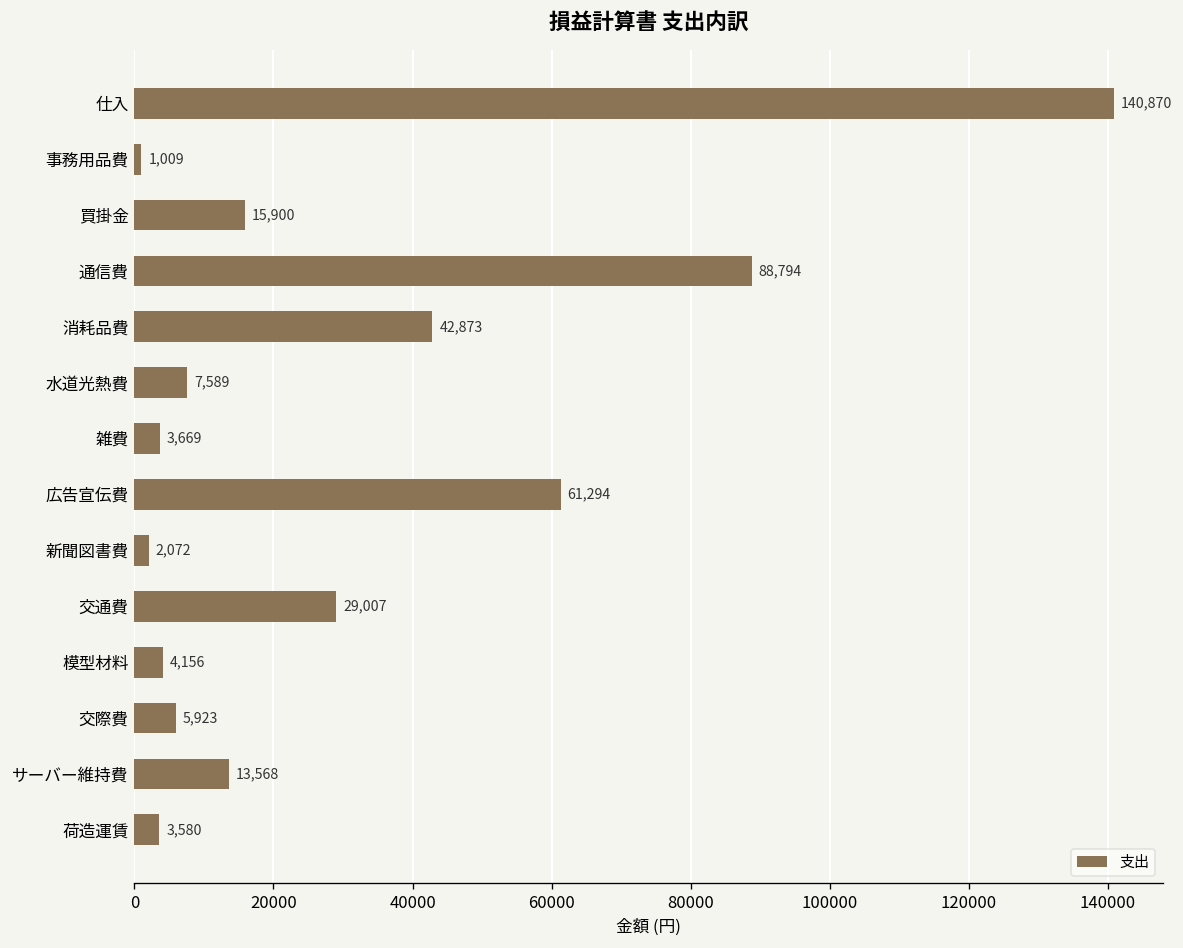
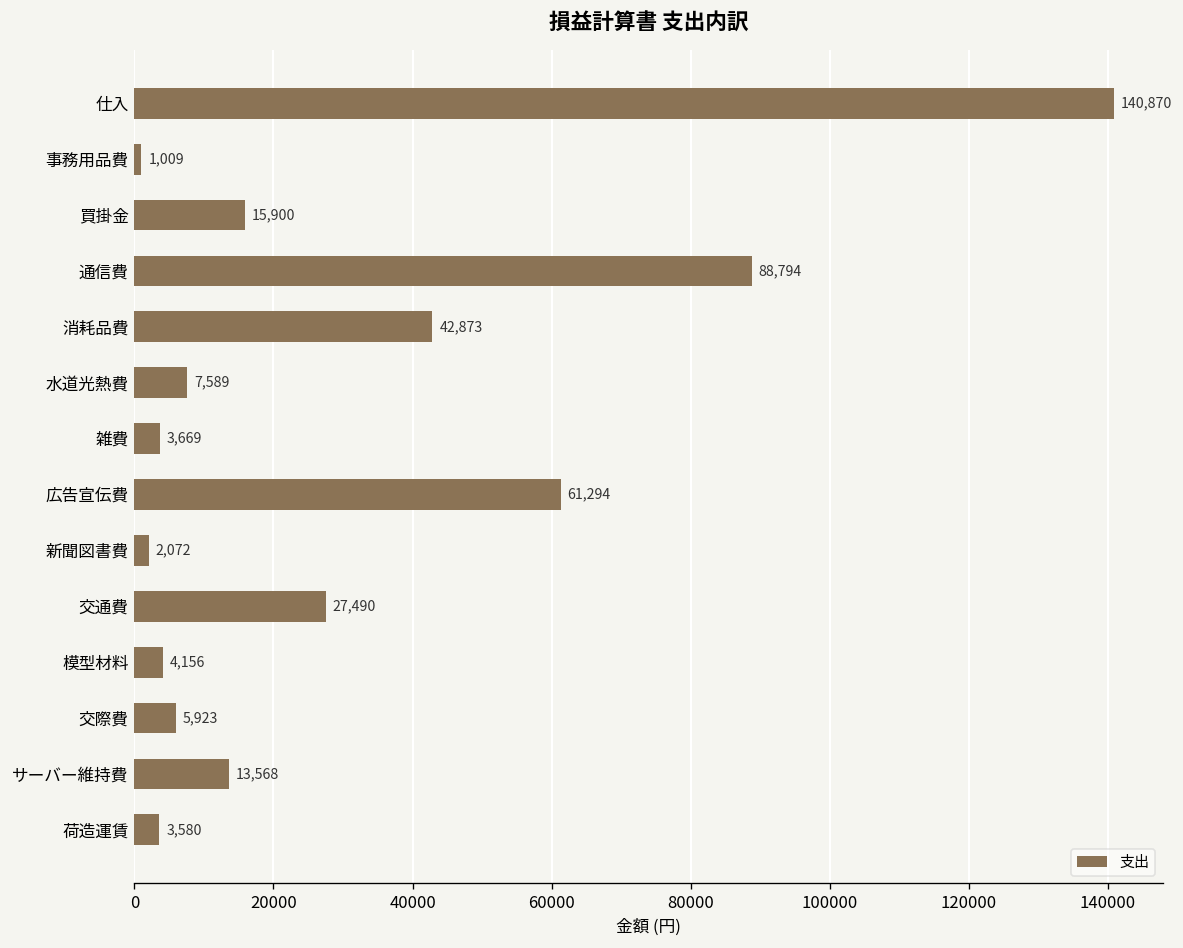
交通費: 29,007 -> 27,490
